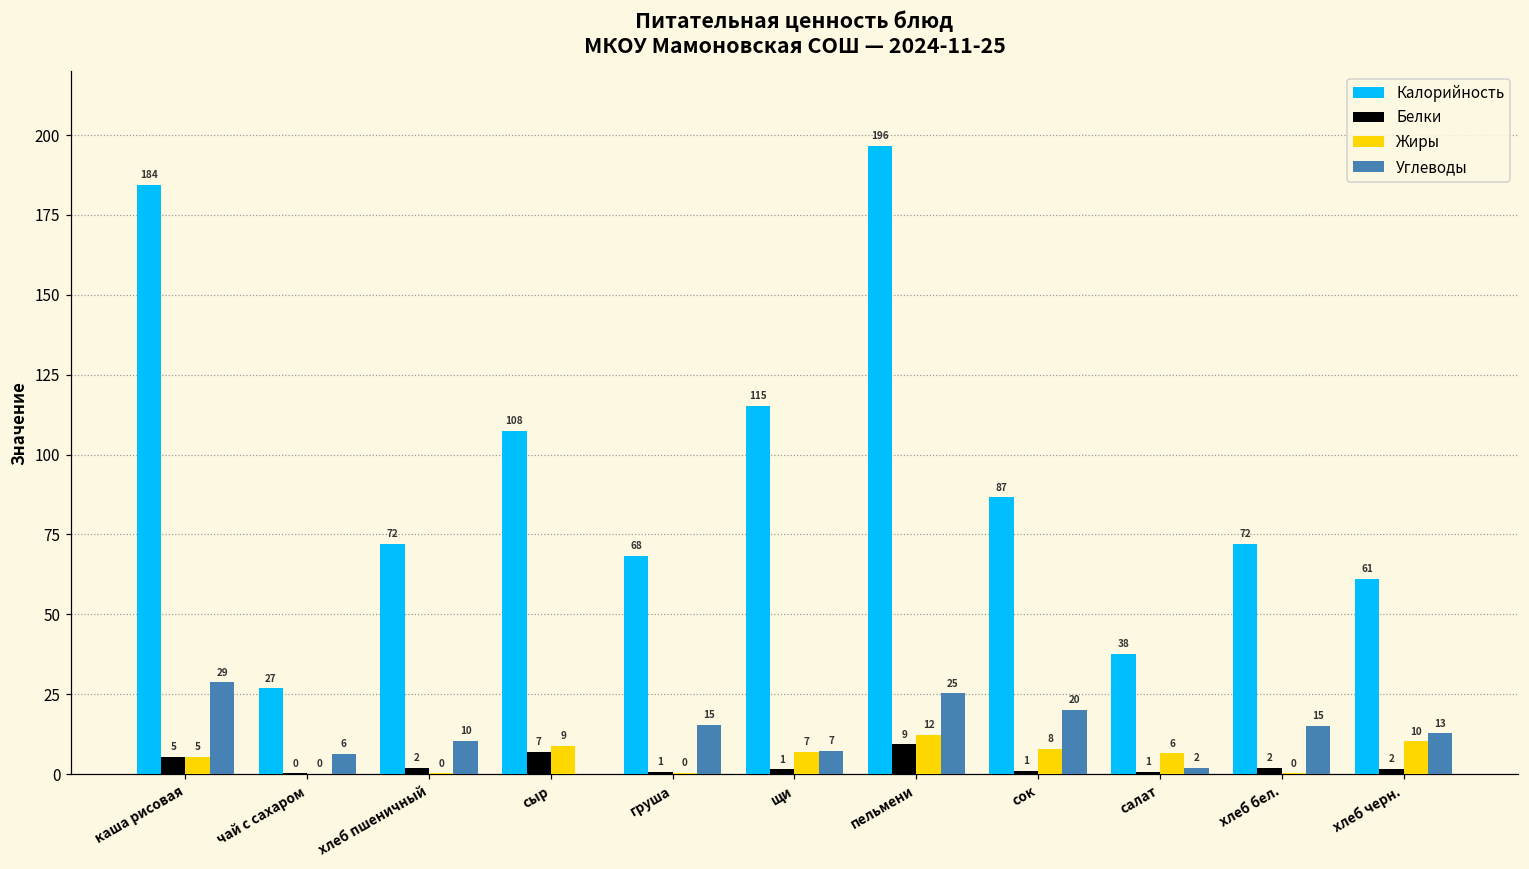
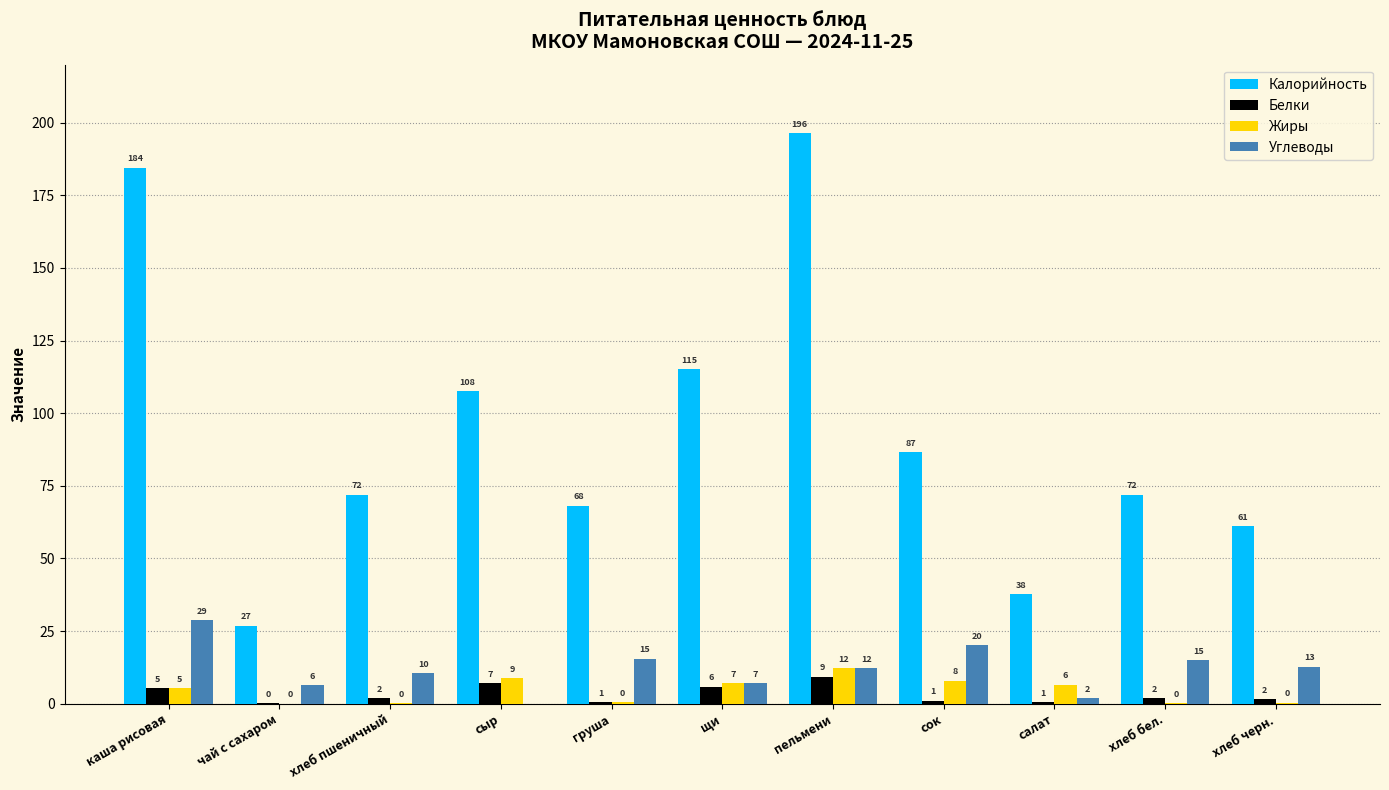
Белки, щи: 1 -> 6
Углеводы, пельмени: 25 -> 12
Жиры, хлеб черн.: 10 -> 0
